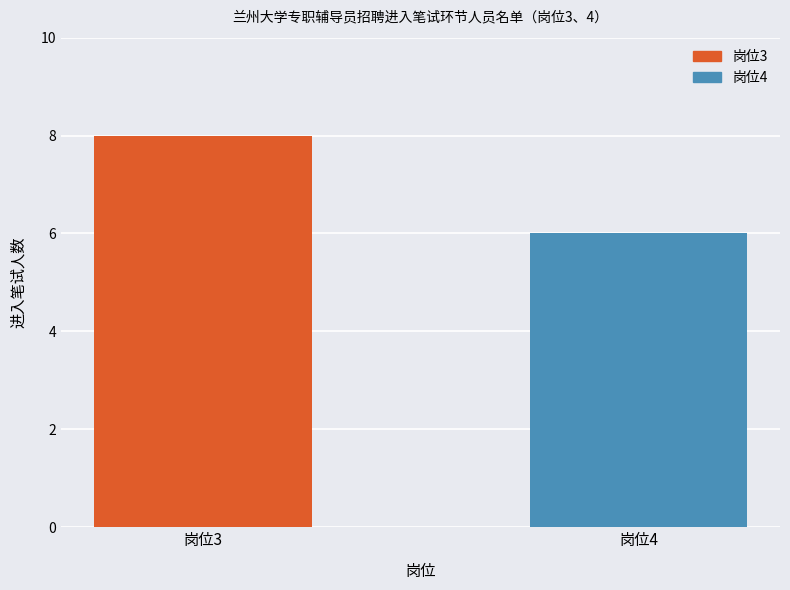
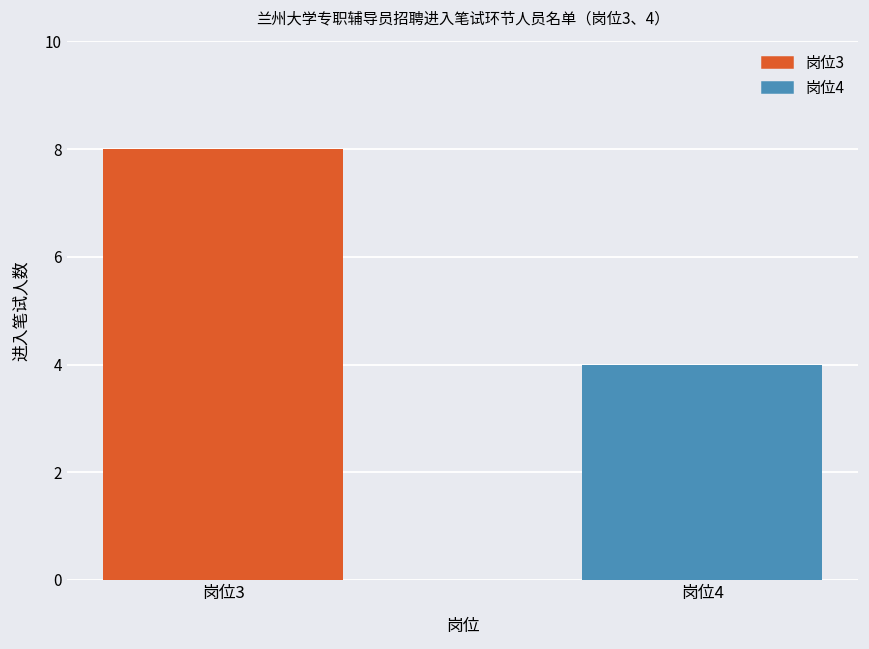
岗位4: 6 -> 4
